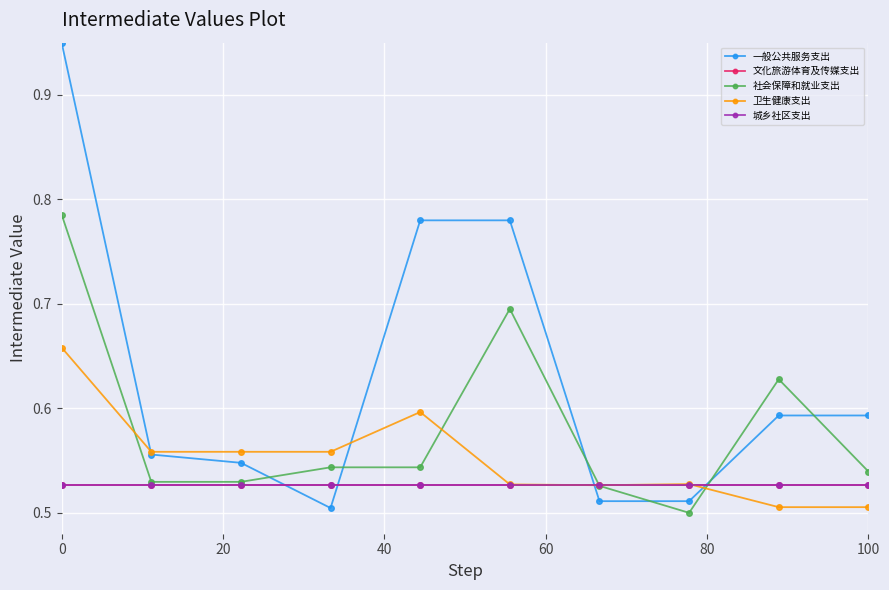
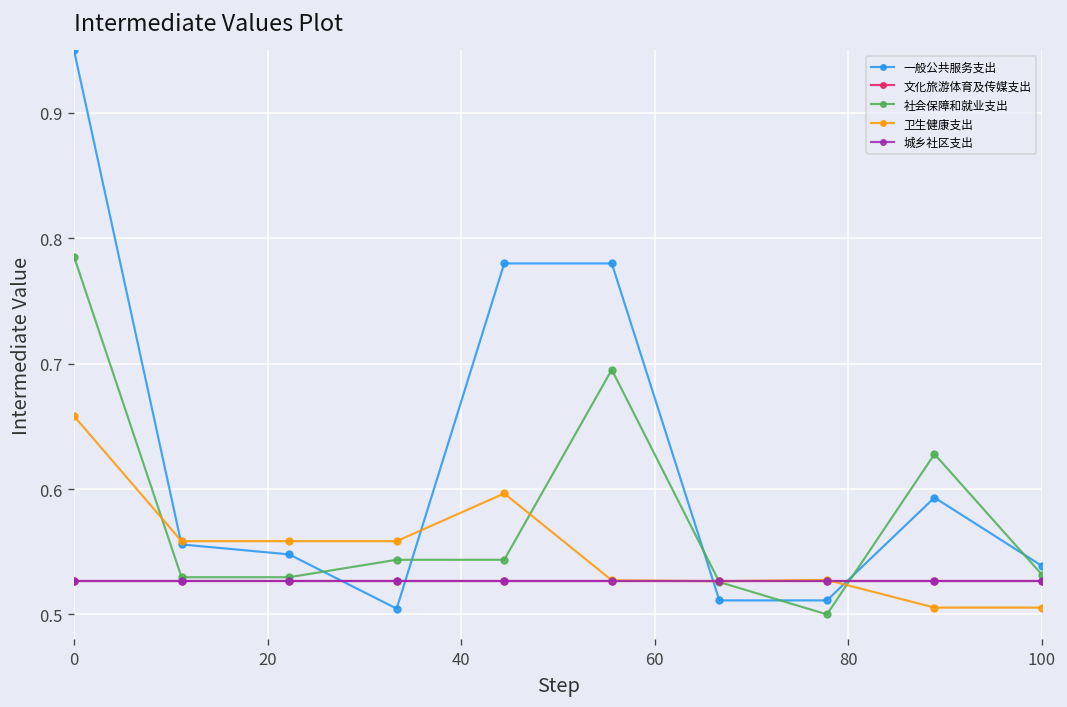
一般公共服务支出, 100: 0.593 -> 0.539
社会保障和就业支出, 100: 0.540 -> 0.532
